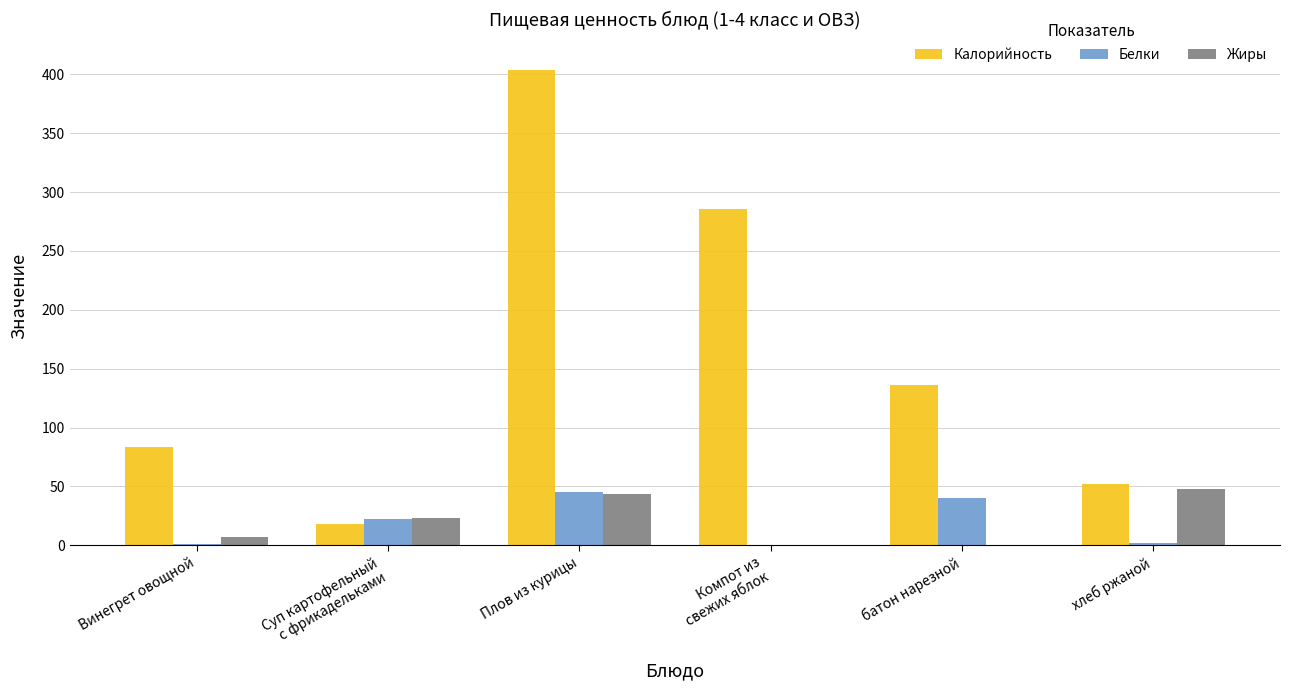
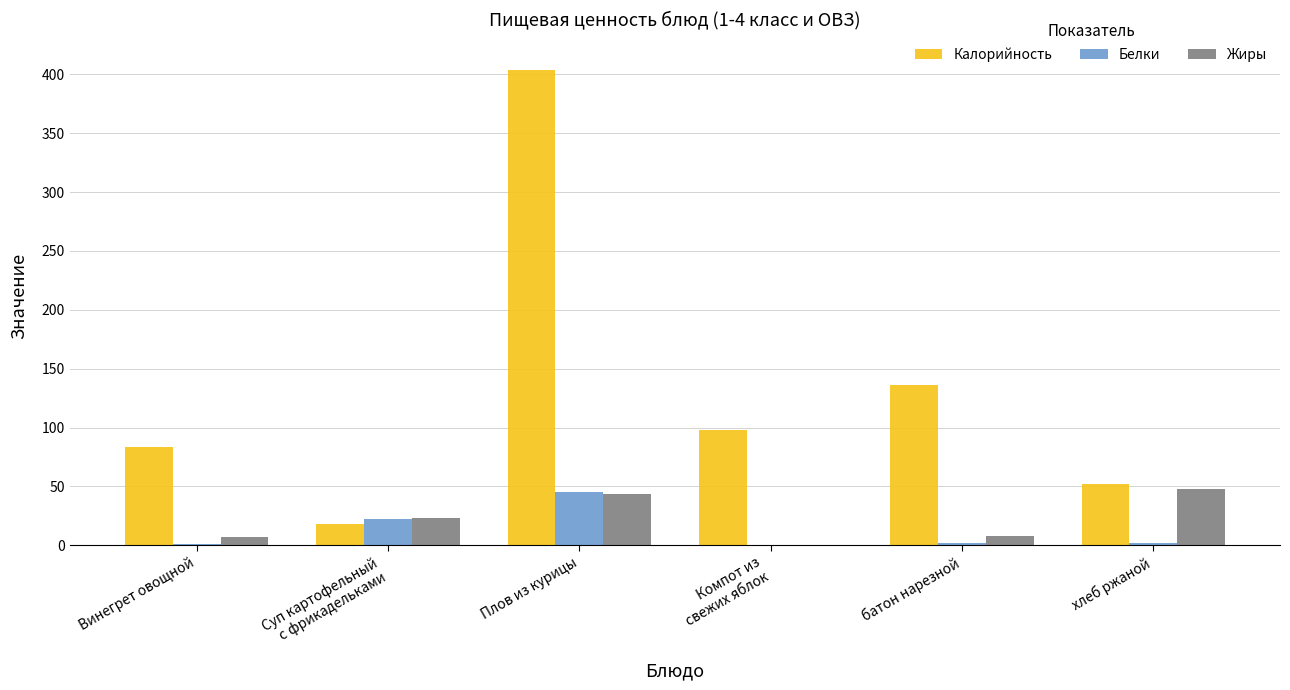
Калорийность, Компот из свежих яблок: 286 -> 98
Белки, батон нарезной: 40 -> 2
Жиры, батон нарезной: 0 -> 8
